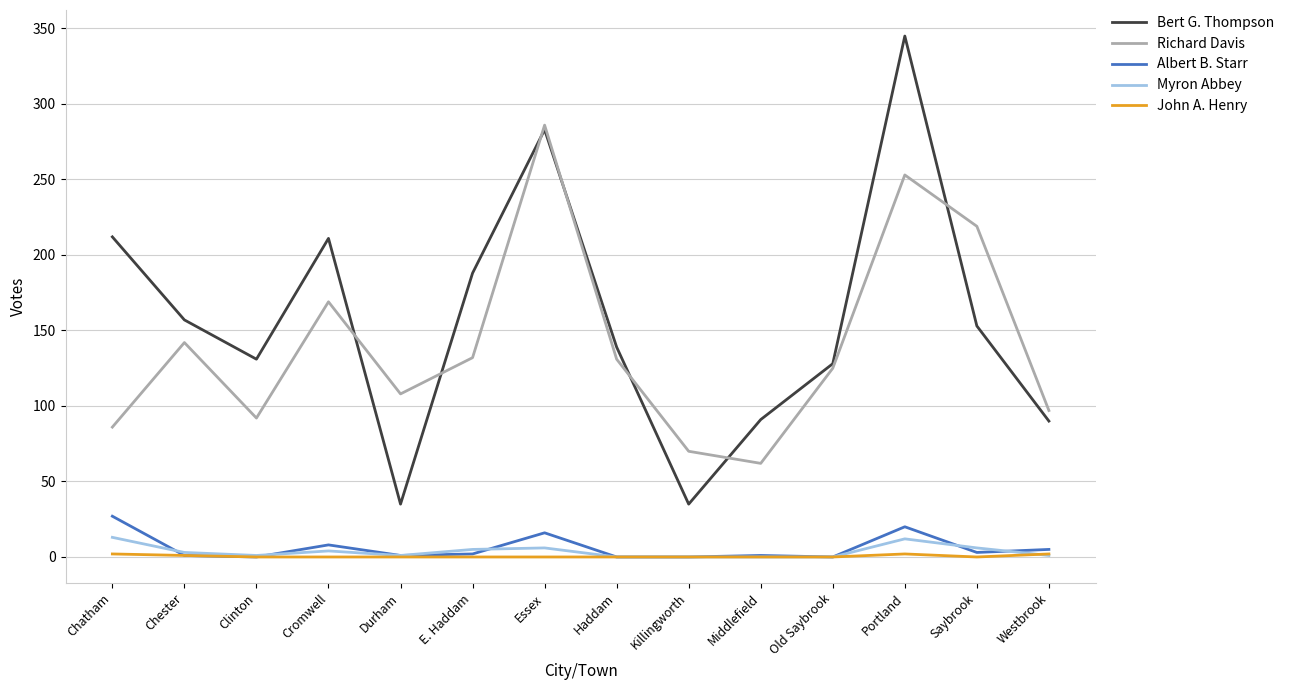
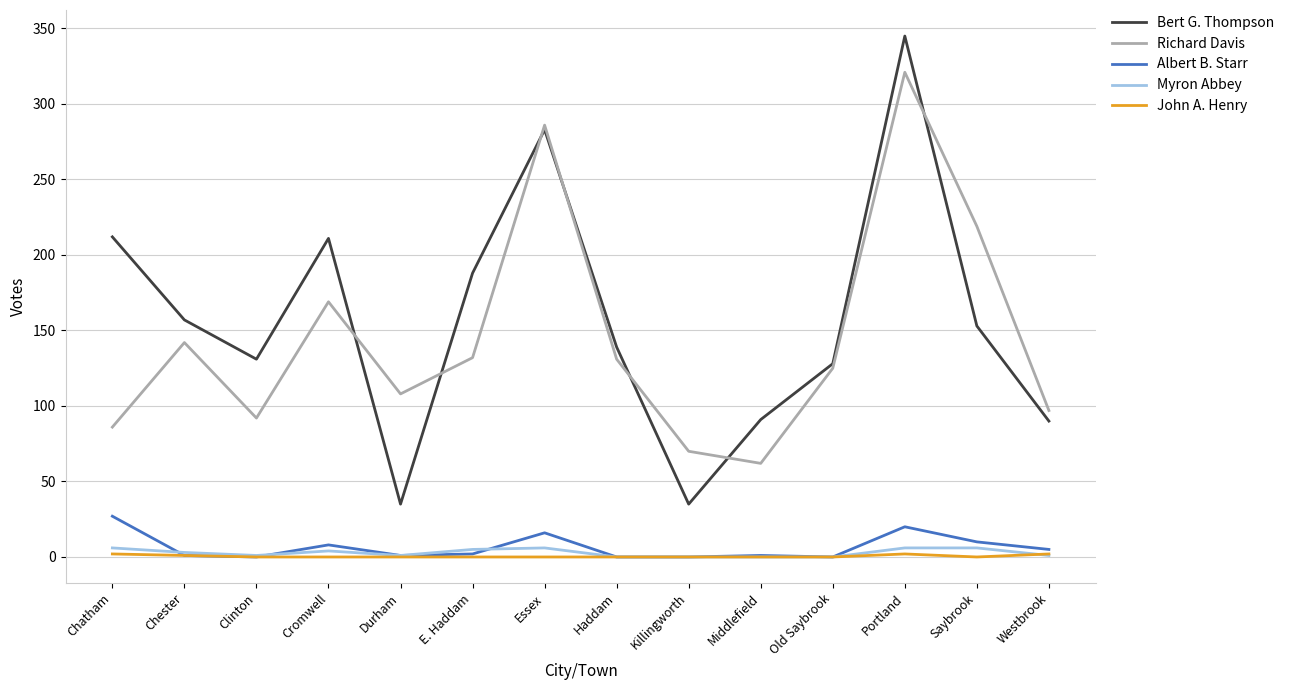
Myron Abbey, Chatham: 13 -> 6
Richard Davis, Portland: 253 -> 321
Myron Abbey, Portland: 12 -> 6
Albert B. Starr, Saybrook: 3 -> 10
